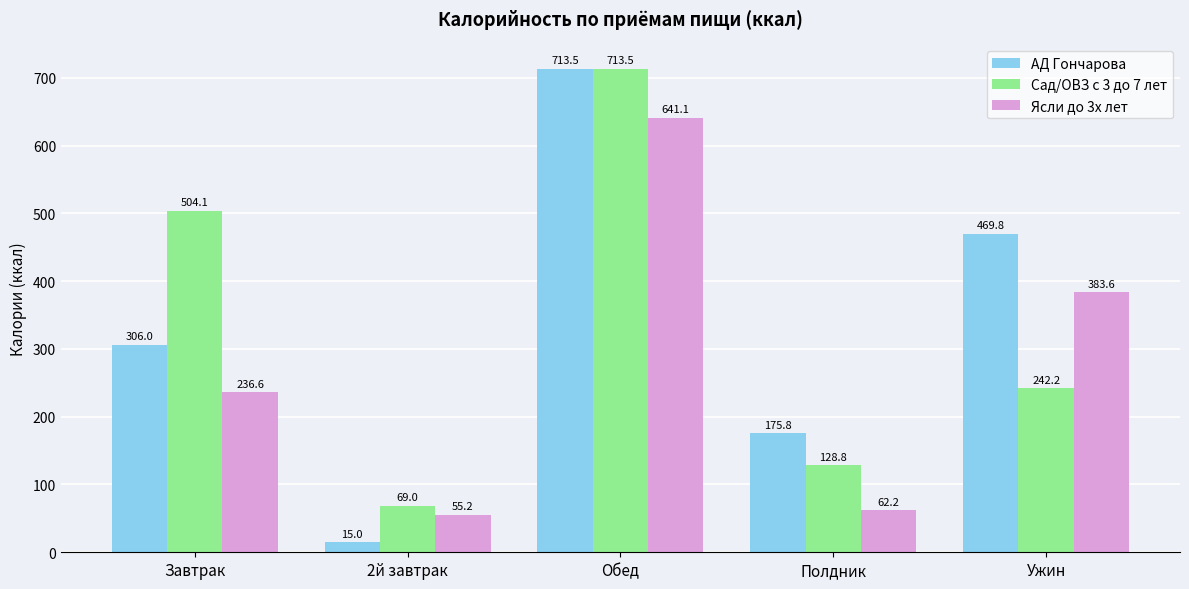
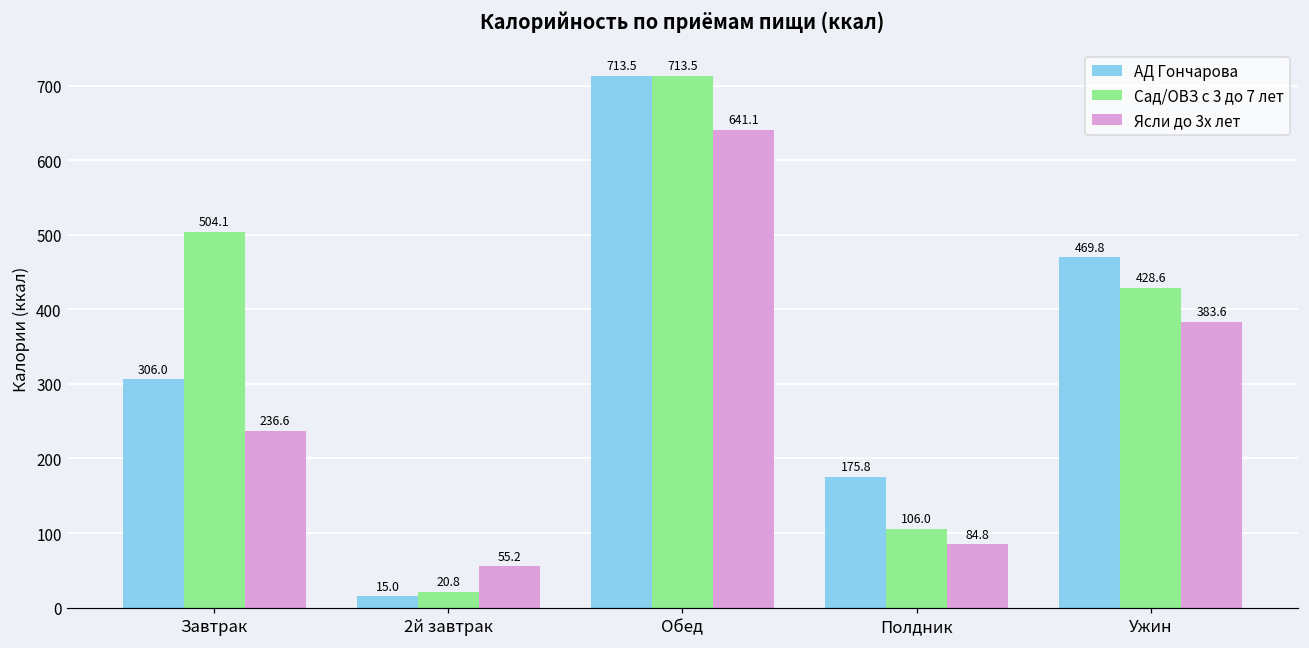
Сад/ОВЗ с 3 до 7 лет, 2й завтрак: 69.0 -> 20.8
Сад/ОВЗ с 3 до 7 лет, Полдник: 128.8 -> 106.0
Ясли до 3х лет, Полдник: 62.2 -> 84.8
Сад/ОВЗ с 3 до 7 лет, Ужин: 242.2 -> 428.6
